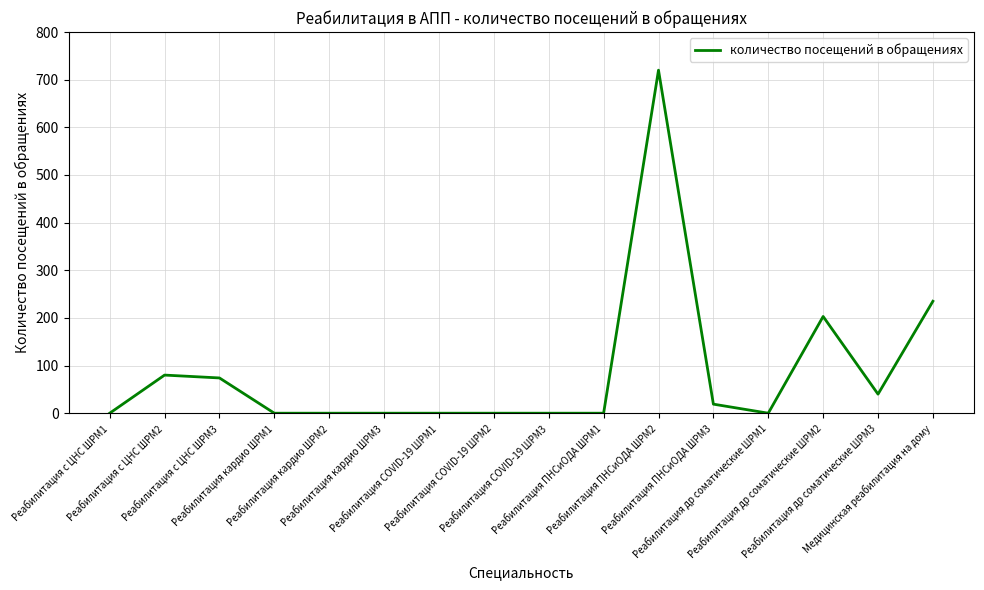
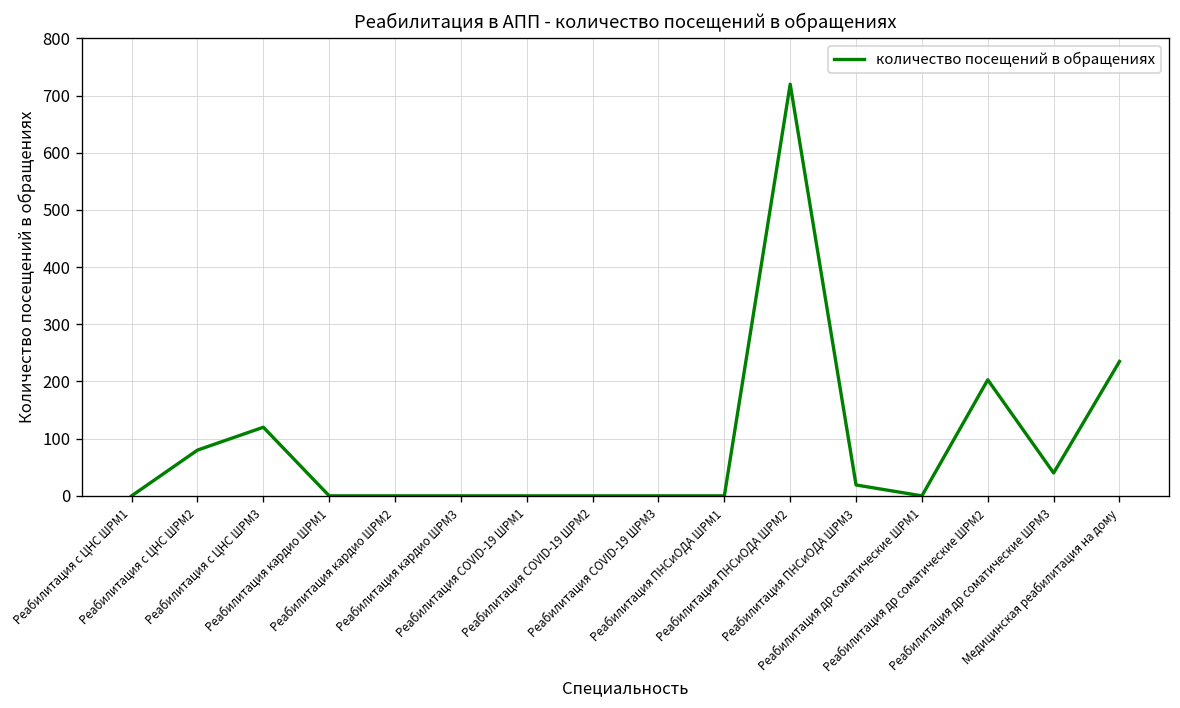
Реабилитация с ЦНС ШРМ3: 70 -> 120
